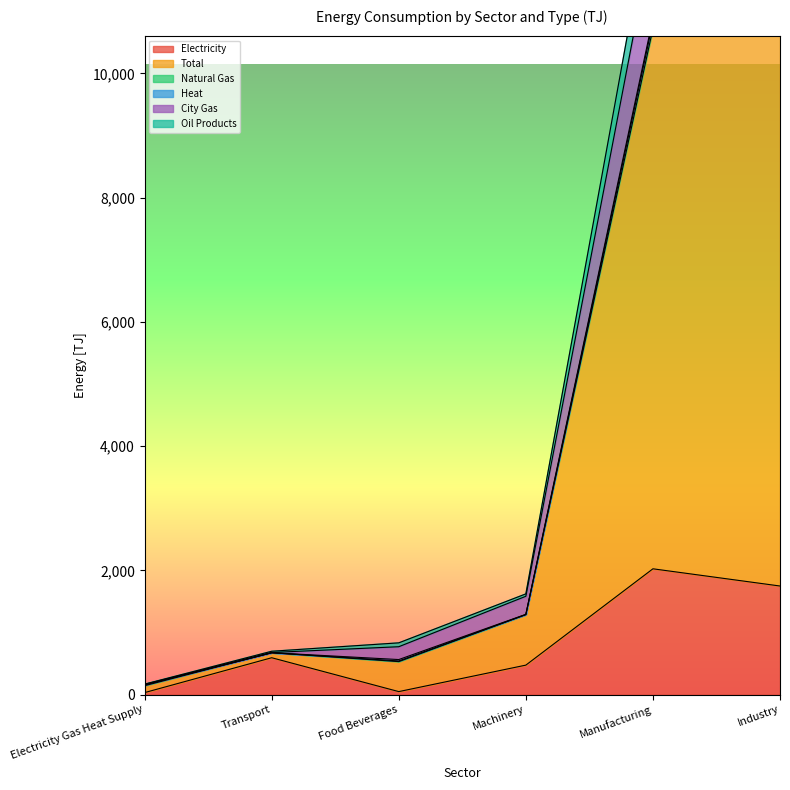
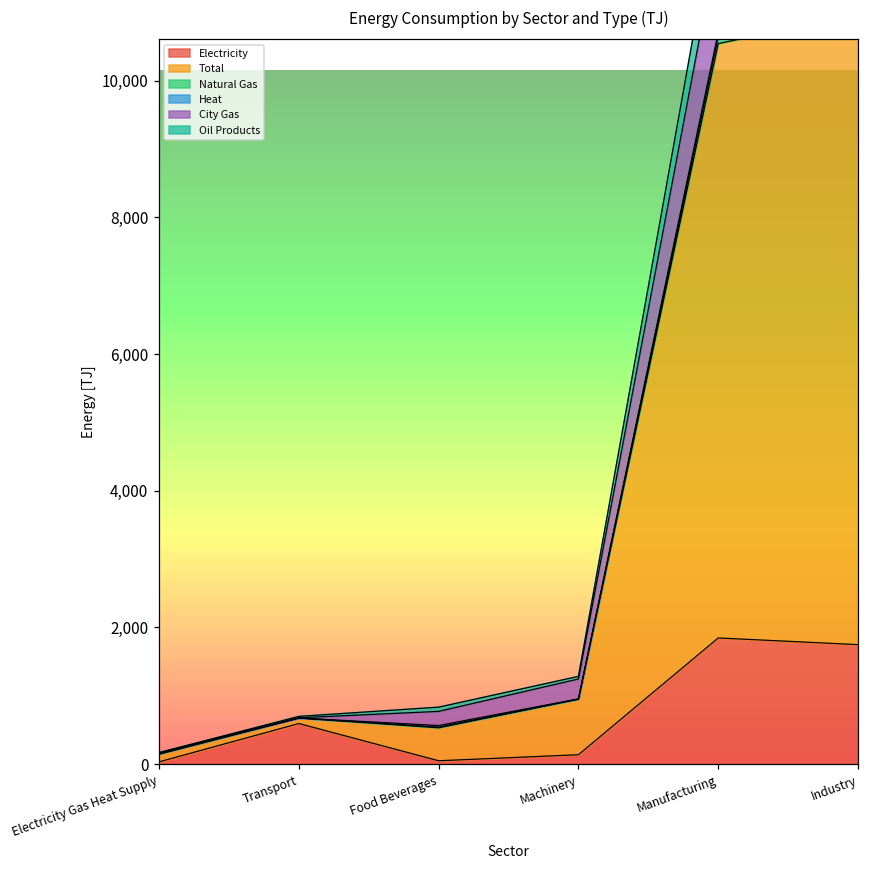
Electricity, Machinery: 500 -> 100
Electricity, Manufacturing: 2,000 -> 1,800
